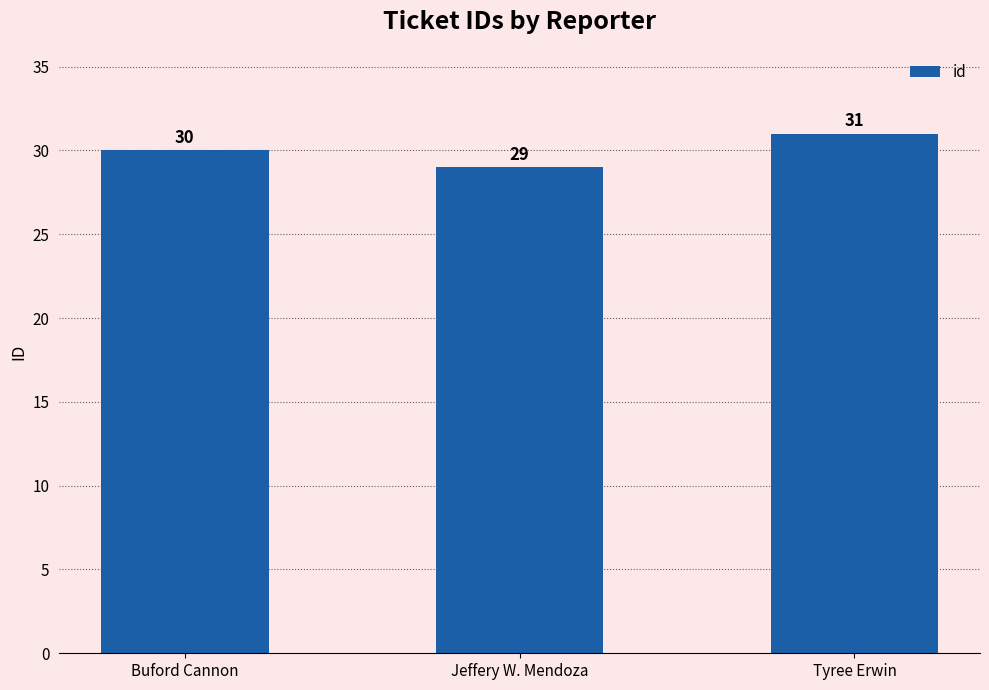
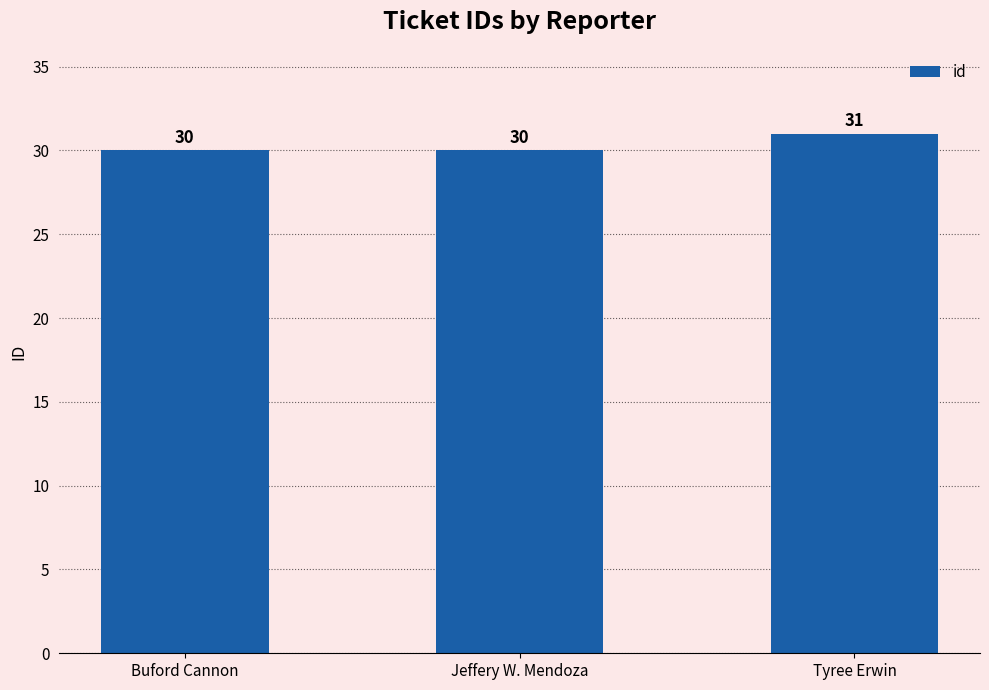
Jeffery W. Mendoza: 29 -> 30
